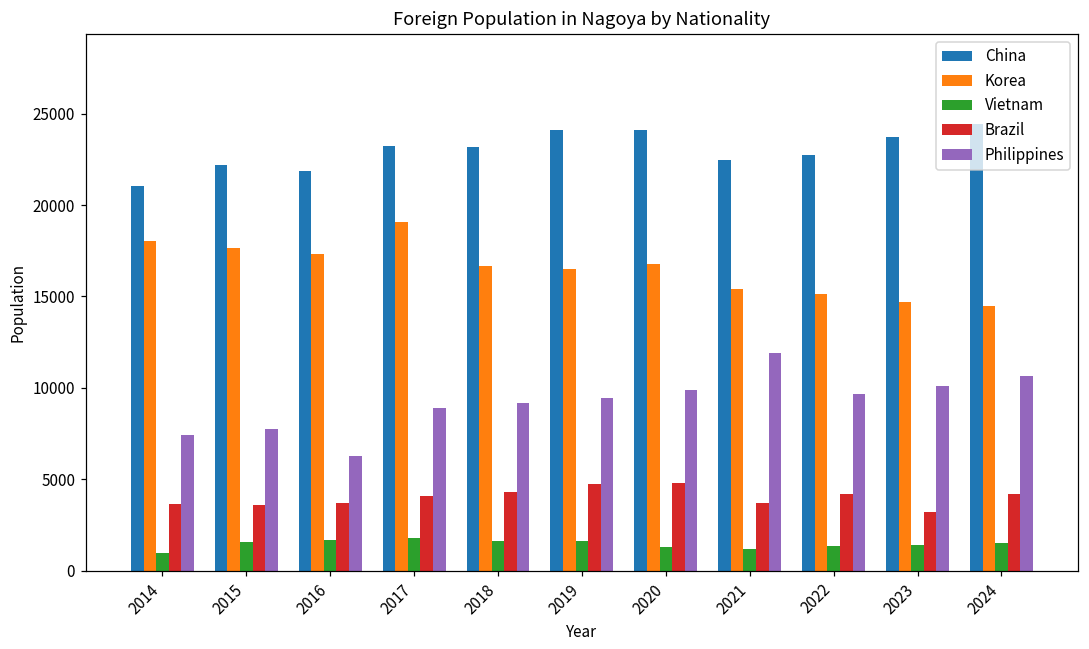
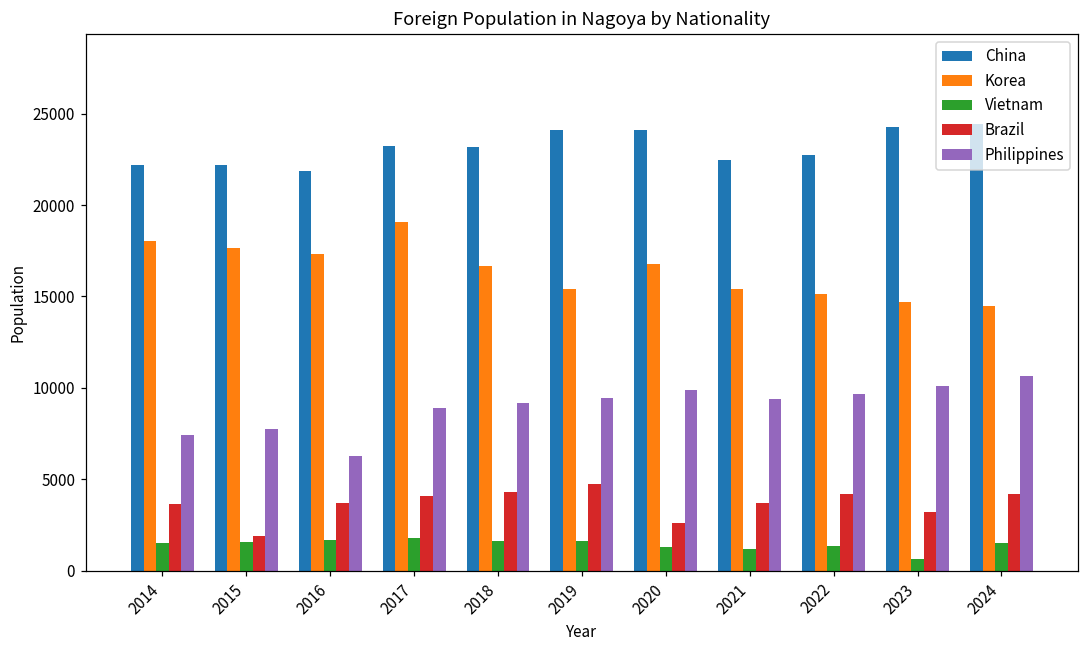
China, 2014: 21100 -> 22200
Vietnam, 2014: 1000 -> 1500
Brazil, 2015: 3600 -> 1900
Korea, 2019: 16500 -> 15400
Brazil, 2020: 4800 -> 2600
Philippines, 2021: 11900 -> 9400
China, 2023: 23700 -> 24300
Vietnam, 2023: 1400 -> 600
